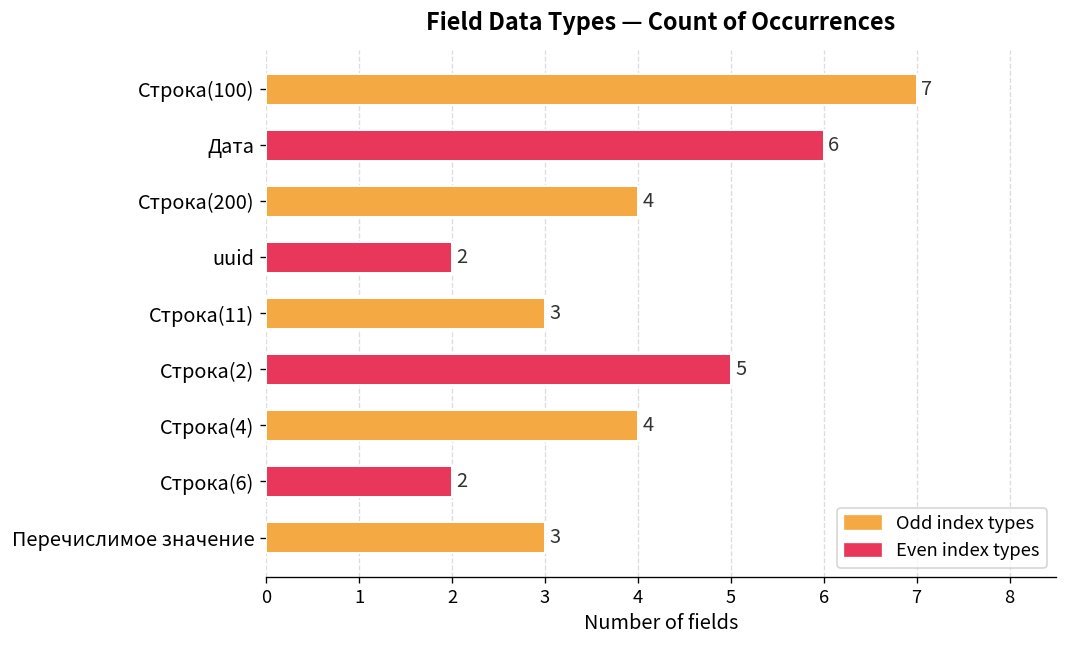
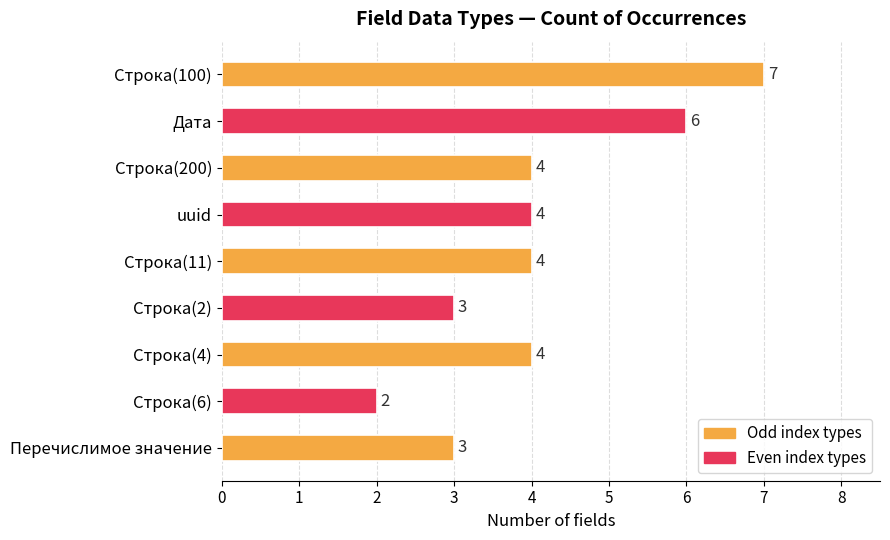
uuid: 2 -> 4
Строка(11): 3 -> 4
Строка(2): 5 -> 3
